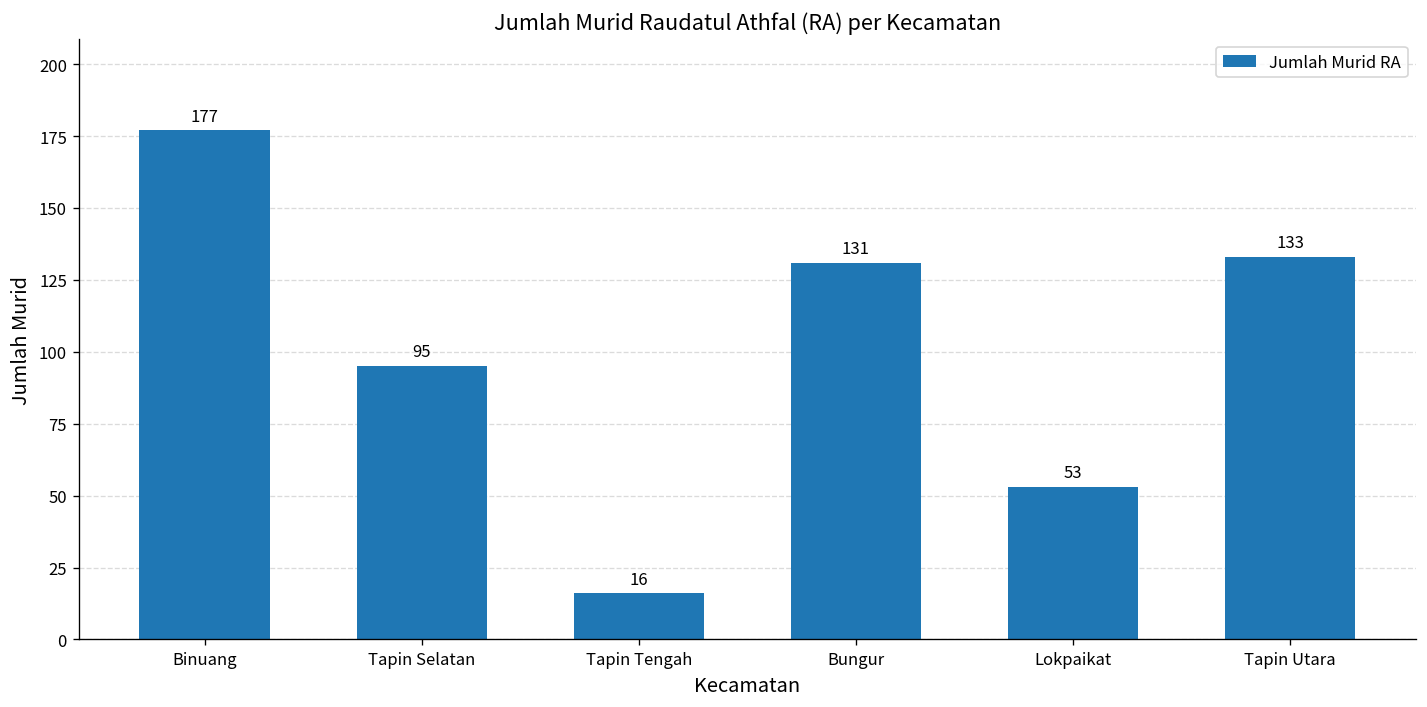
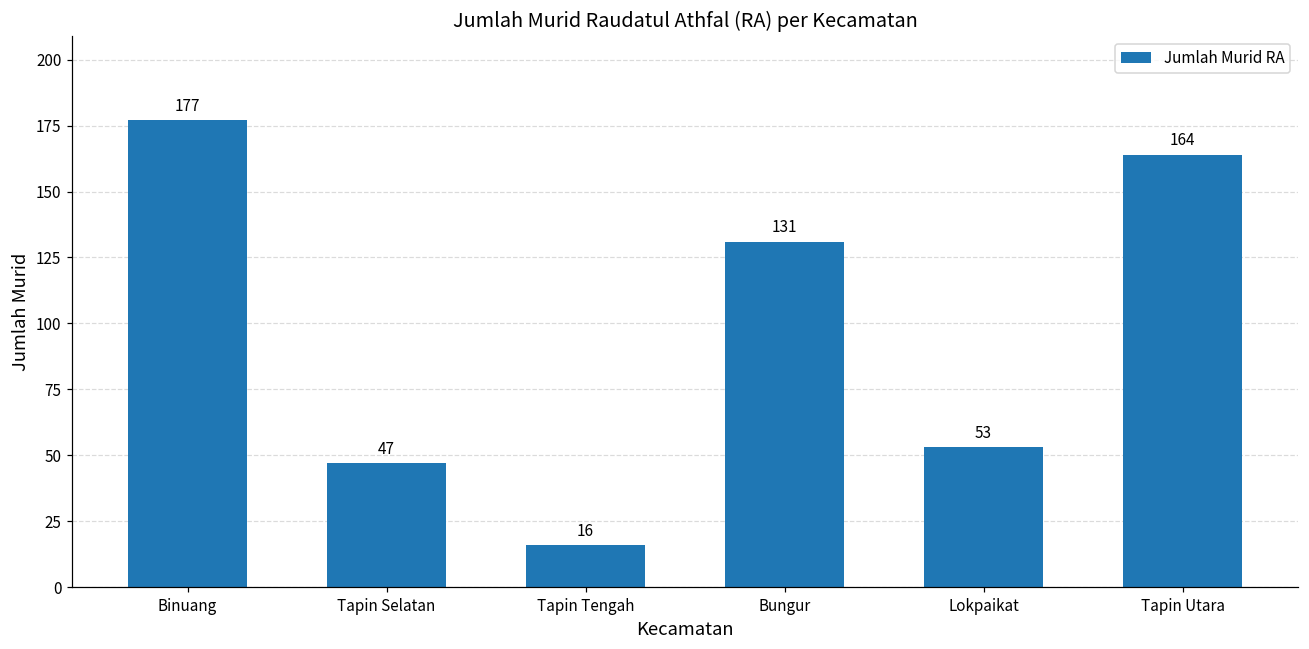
Tapin Selatan: 95 -> 47
Tapin Utara: 133 -> 164
